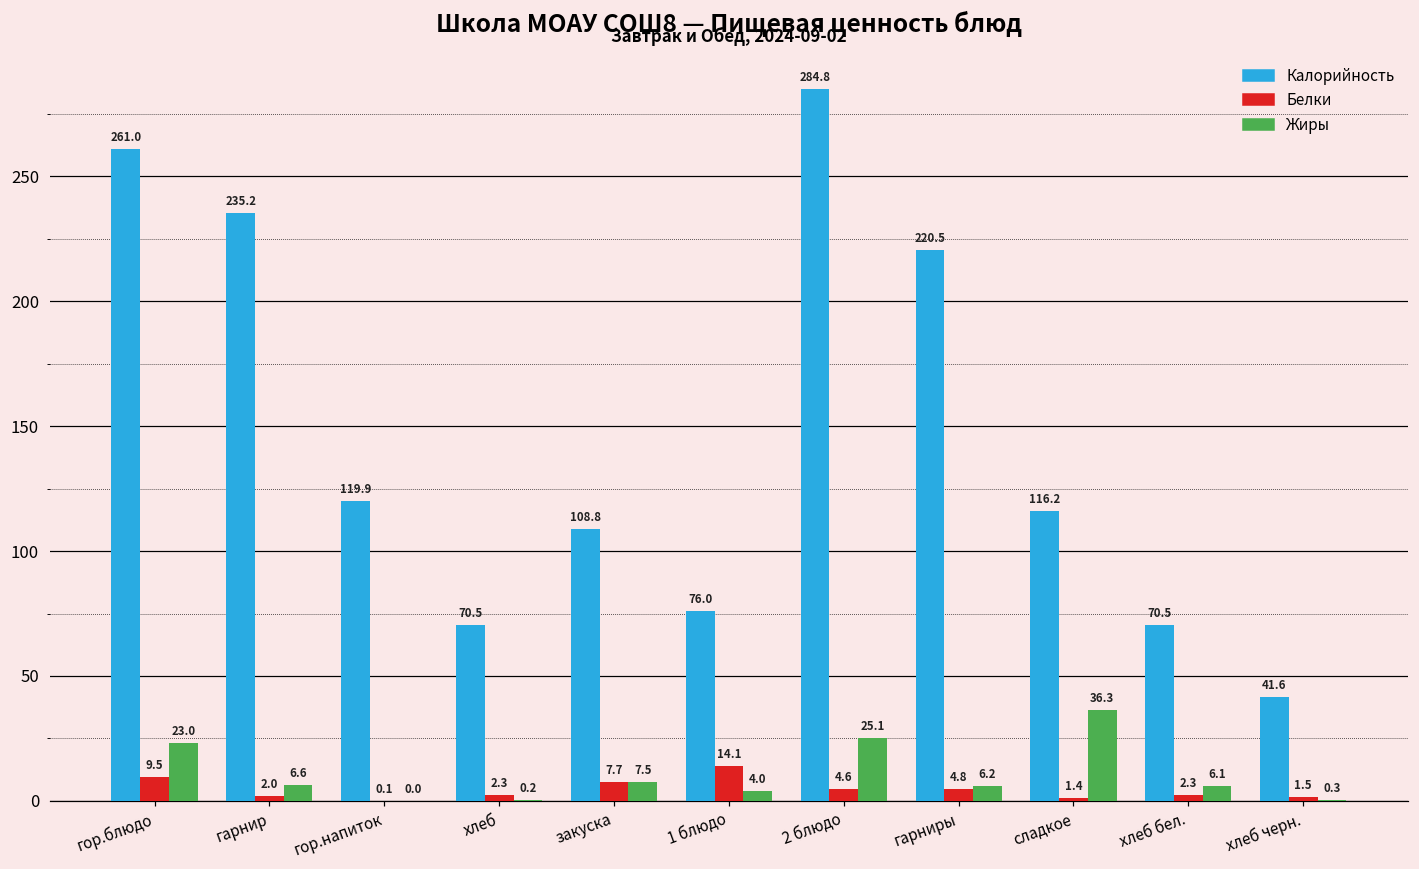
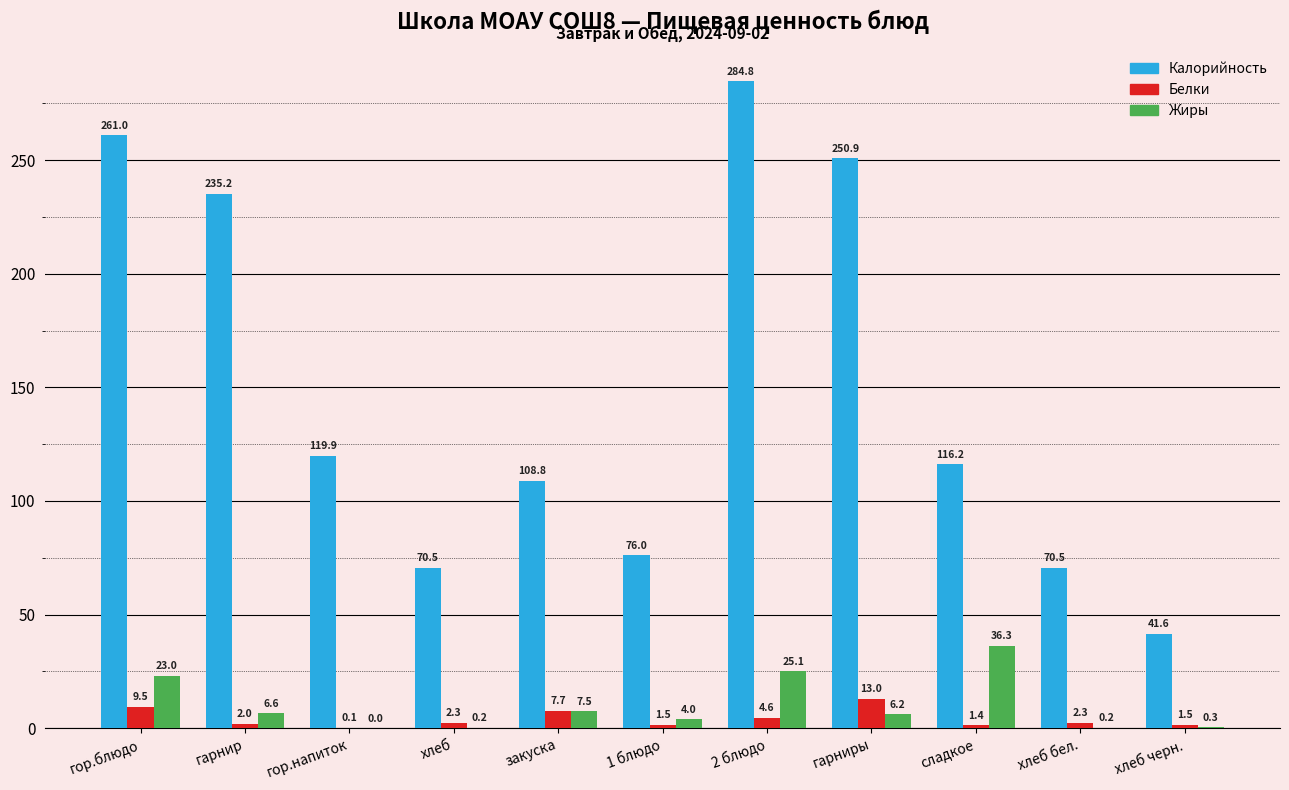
Белки, 1 блюдо: 14.1 -> 1.5
Калорийность, гарниры: 220.5 -> 250.9
Белки, гарниры: 4.8 -> 13.0
Жиры, хлеб бел.: 6.1 -> 0.2
